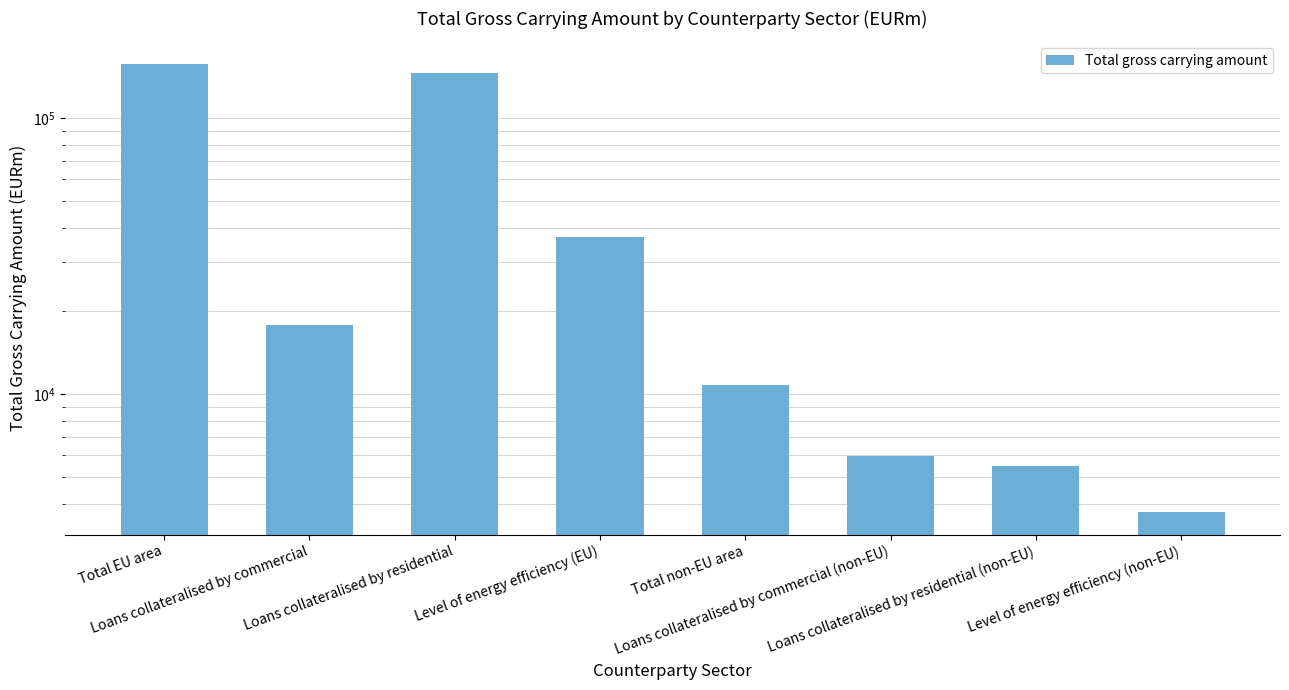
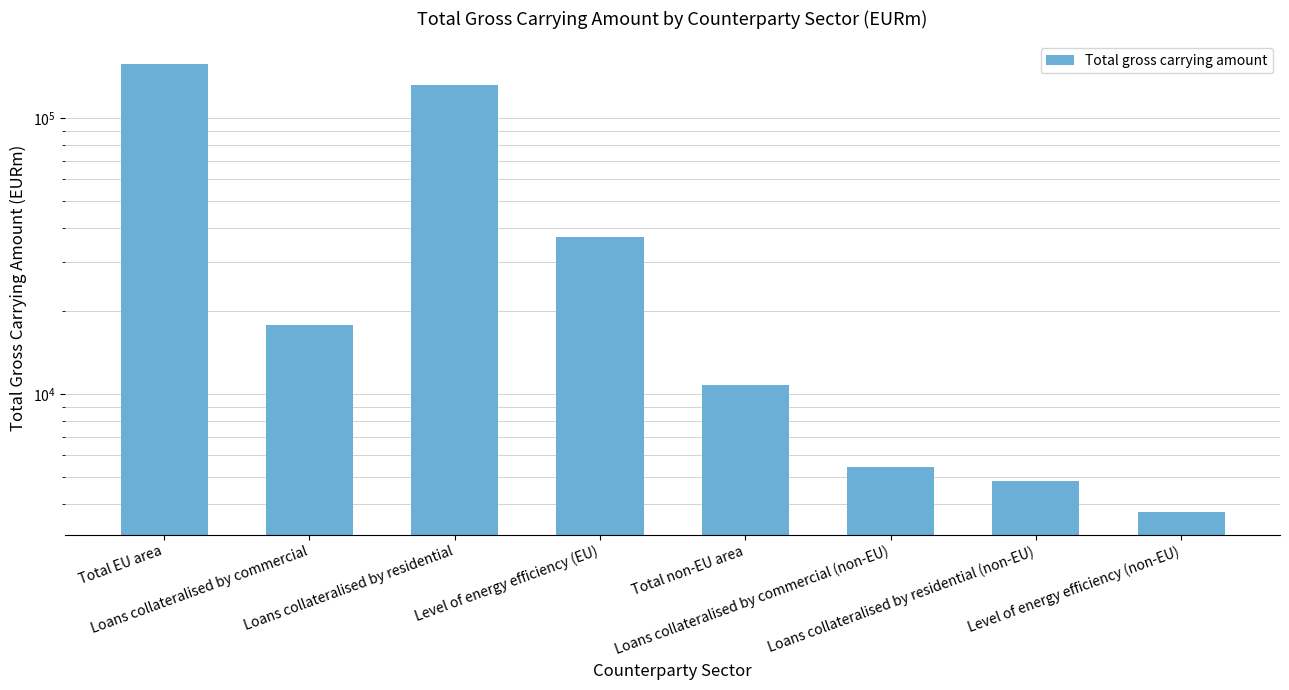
Loans collateralised by residential: 150000 -> 130000
Loans collateralised by commercial (non-EU): 5900 -> 5400
Loans collateralised by residential (non-EU): 5500 -> 4800
